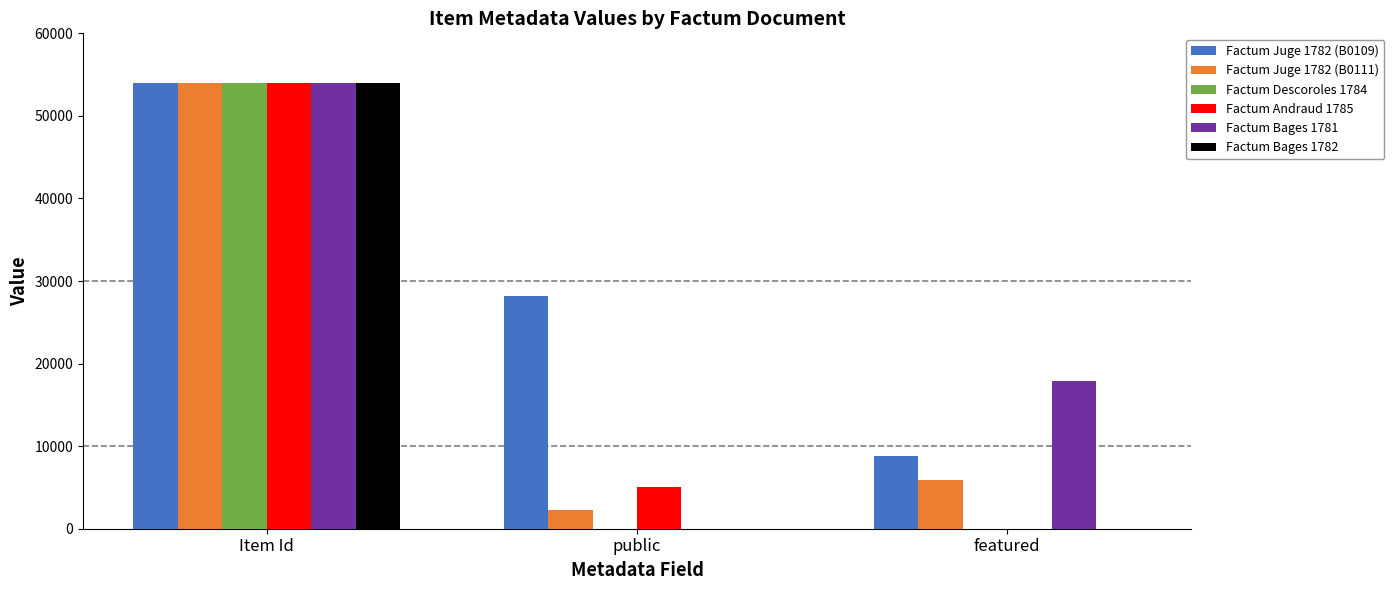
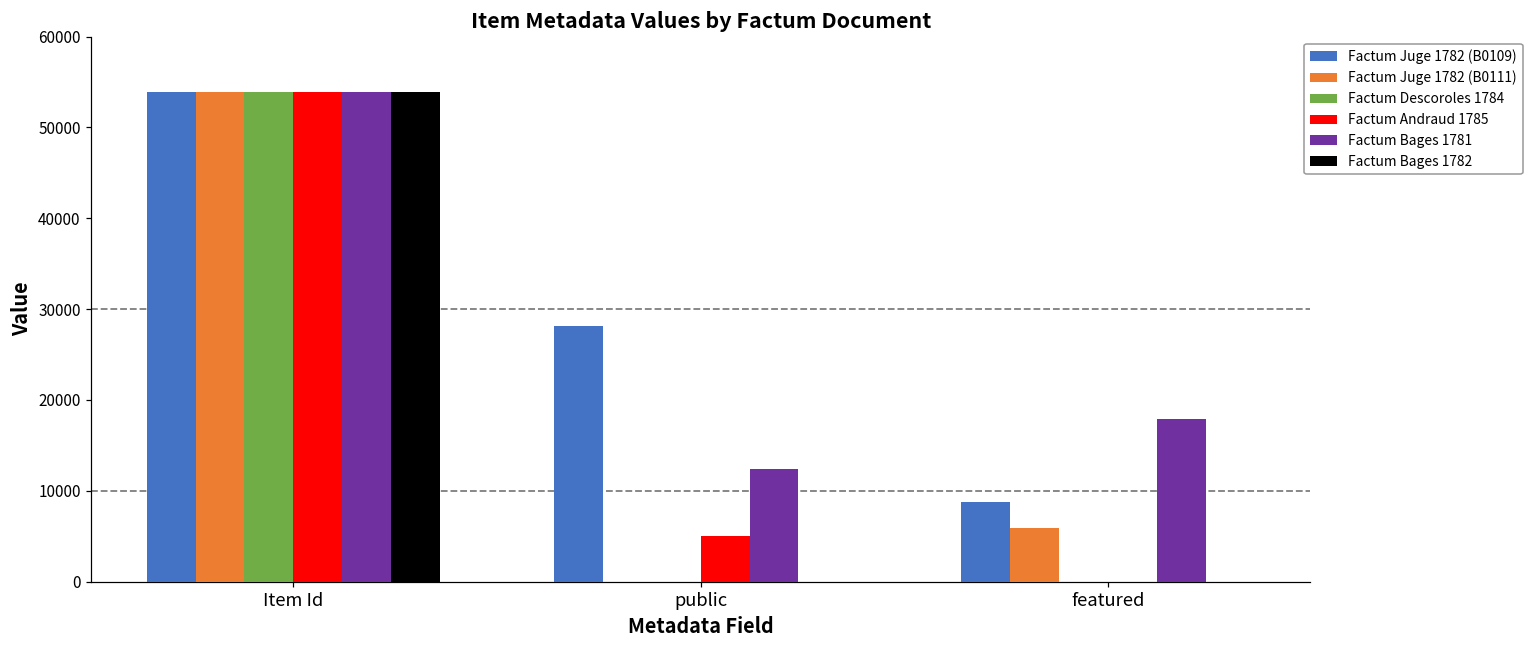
Factum Juge 1782 (B0111), public: 2000 -> 0
Factum Bages 1781, public: 0 -> 12000
